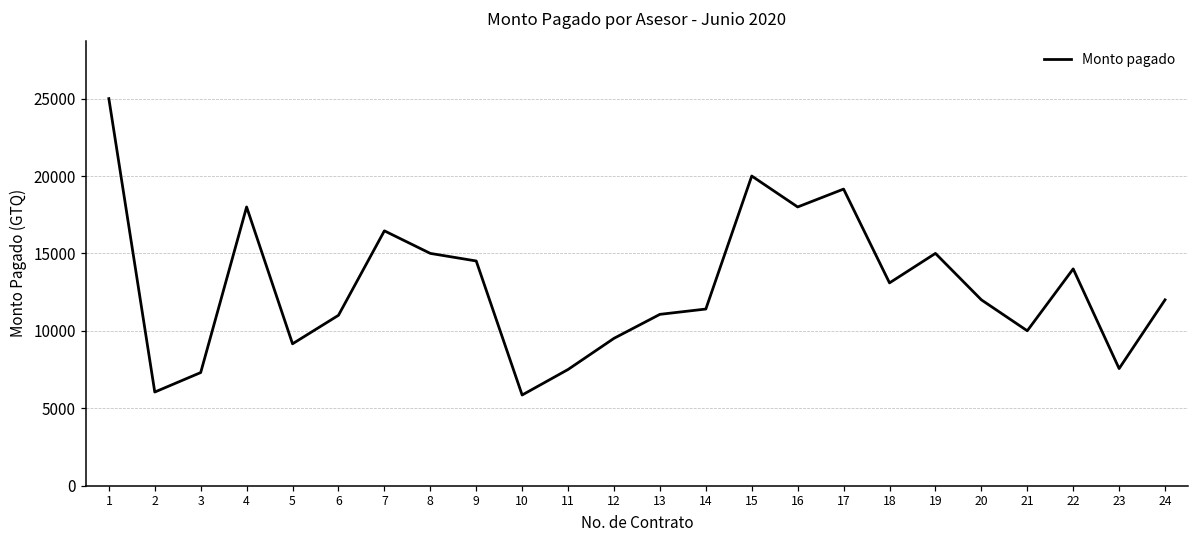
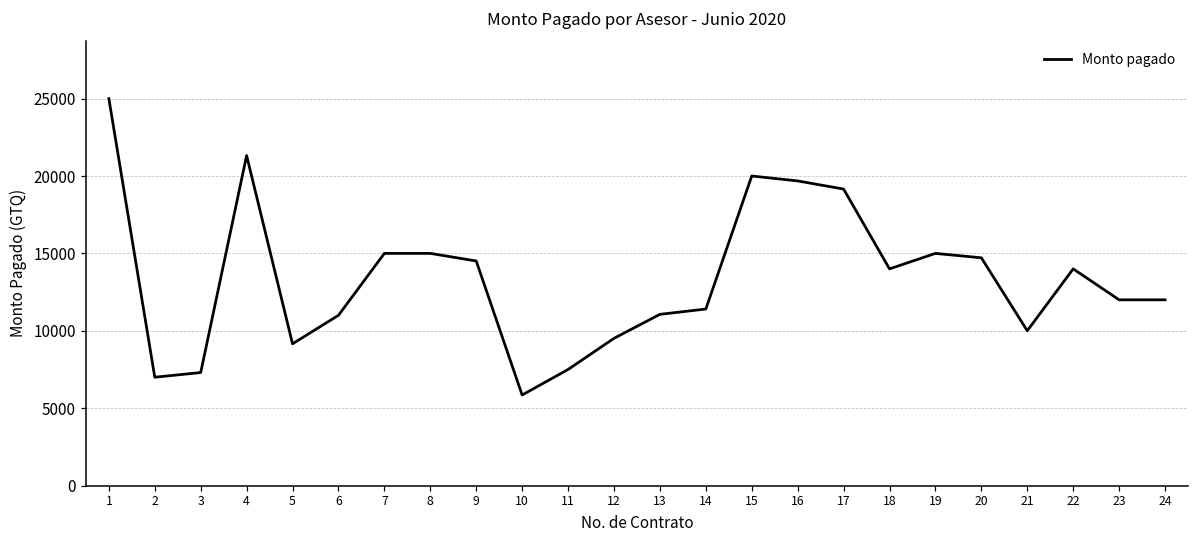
2: 6000 -> 7000
4: 18000 -> 21300
7: 16500 -> 15000
16: 18000 -> 19700
18: 13100 -> 14000
20: 12000 -> 14700
23: 7600 -> 12000
